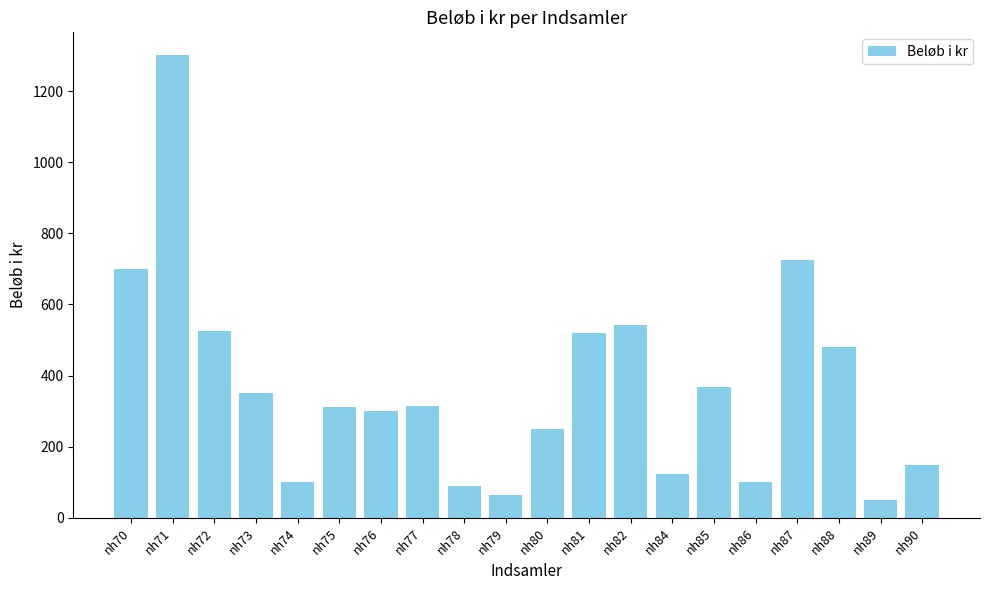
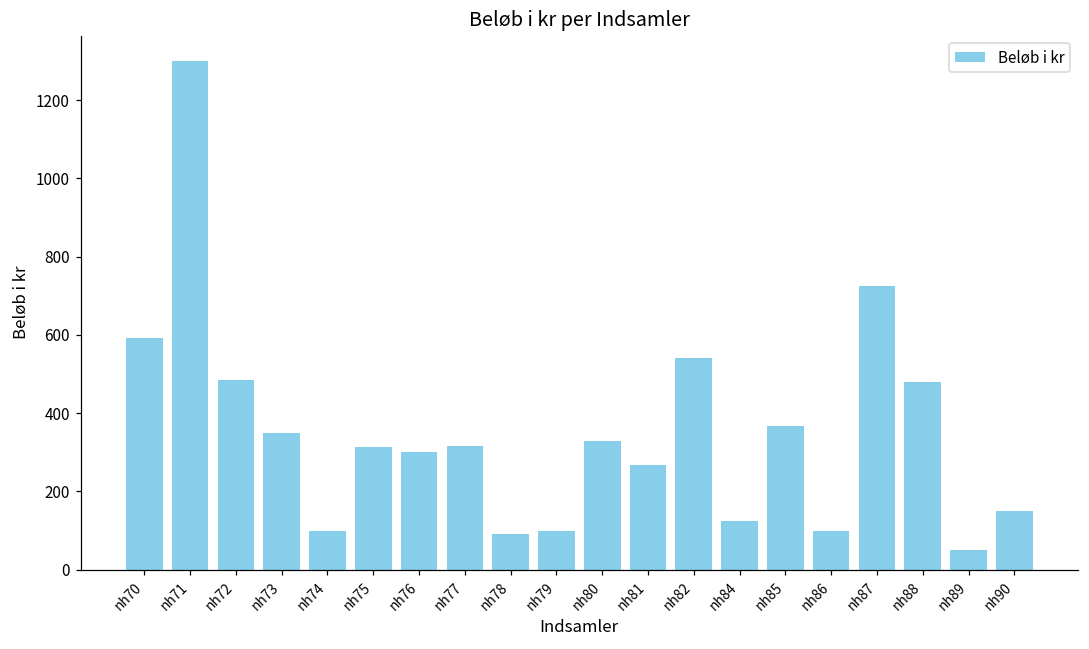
nh70: 700 -> 590
nh72: 530 -> 490
nh79: 70 -> 100
nh80: 250 -> 330
nh81: 520 -> 270
